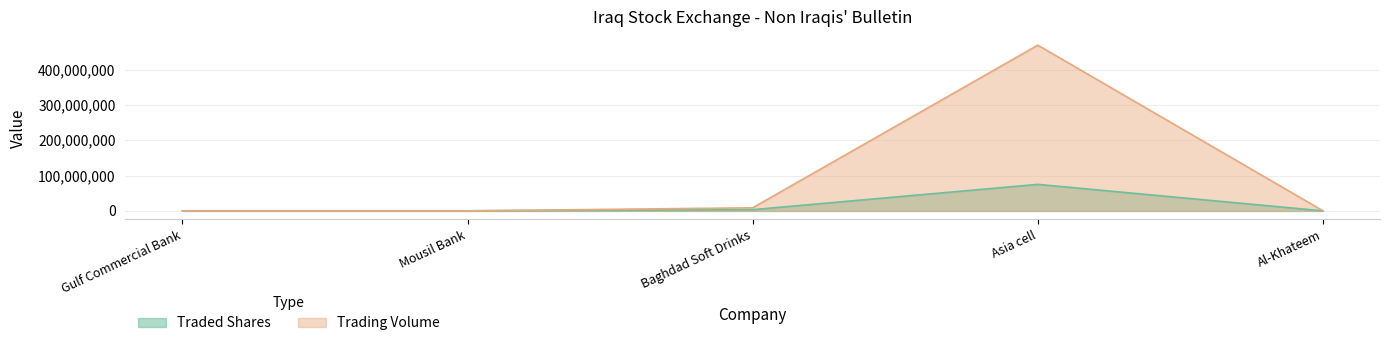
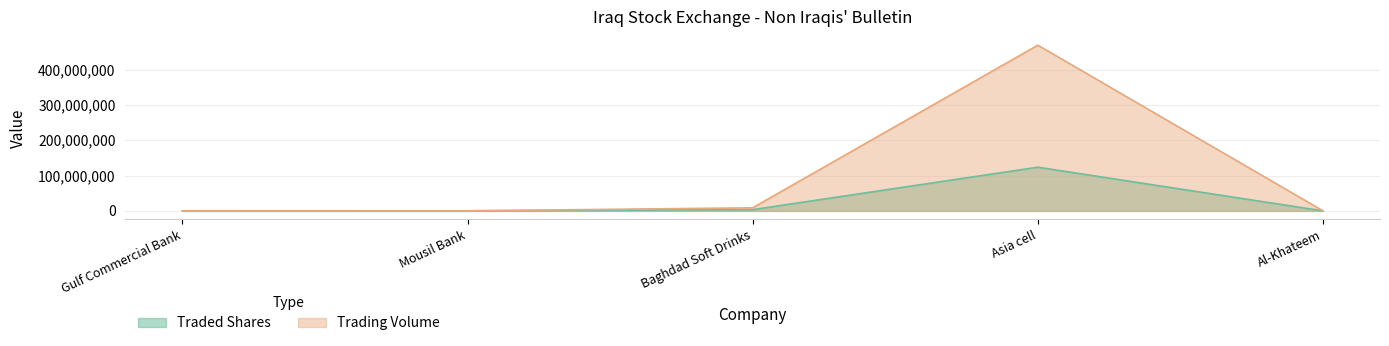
Traded Shares, Asia cell: 80,000,000 -> 120,000,000
